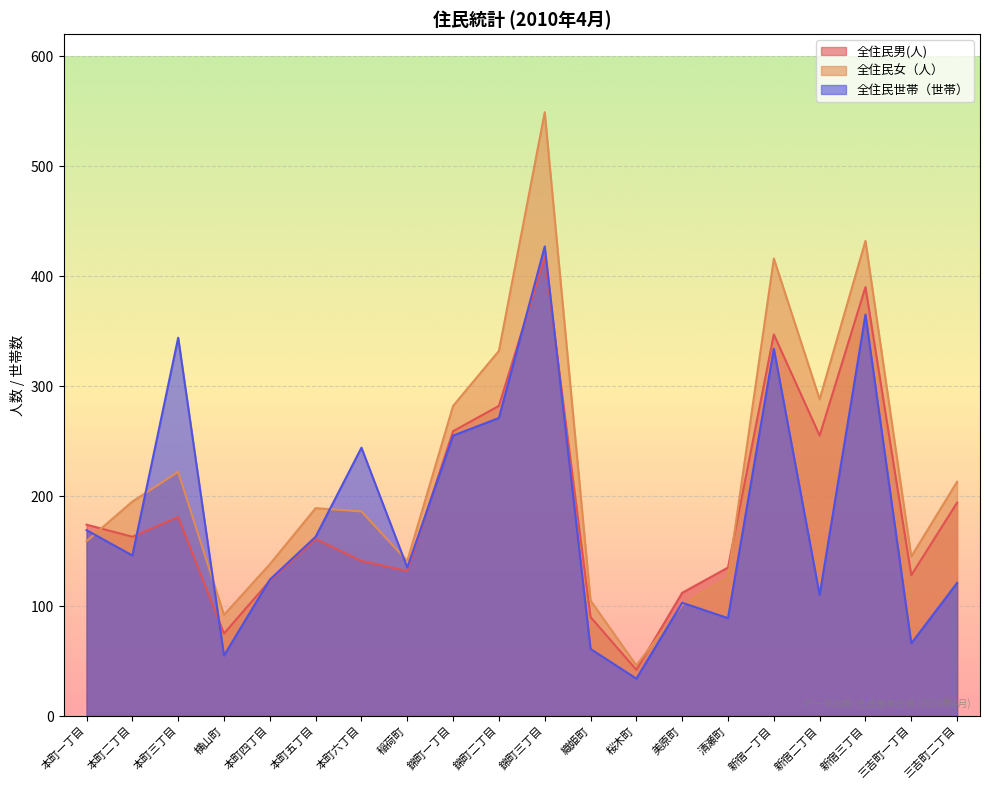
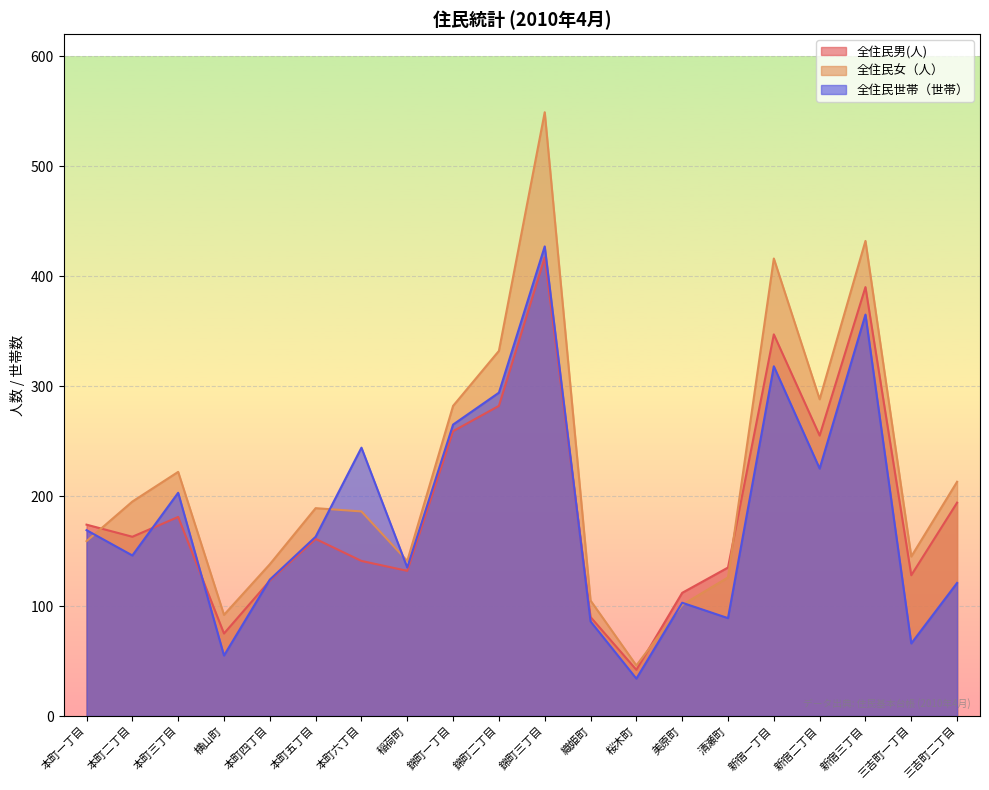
全住民世帯（世帯）, 本町三丁目: 344 -> 203
全住民世帯（世帯）, 錦町一丁目: 255 -> 265
全住民世帯（世帯）, 錦町二丁目: 271 -> 294
全住民世帯（世帯）, 織姫町: 61 -> 86
全住民世帯（世帯）, 新宿一丁目: 334 -> 318
全住民世帯（世帯）, 新宿二丁目: 110 -> 225
